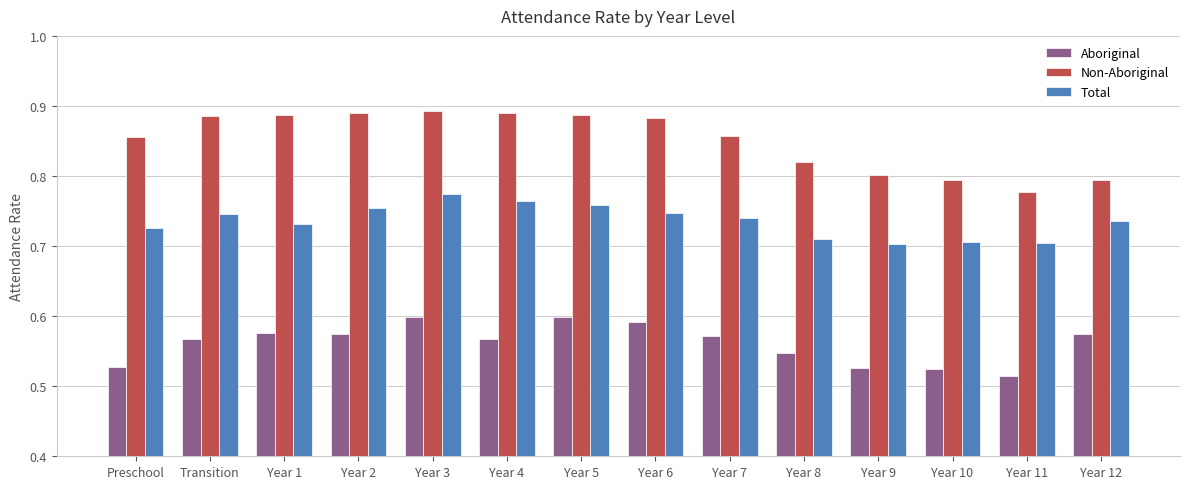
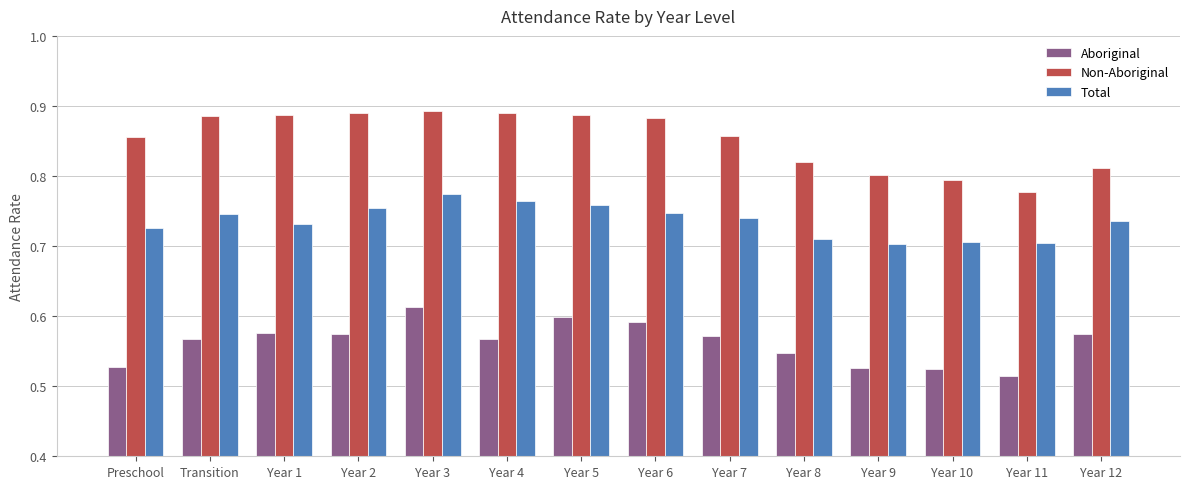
Aboriginal, Year 3: 0.60 -> 0.61
Non-Aboriginal, Year 12: 0.79 -> 0.81
